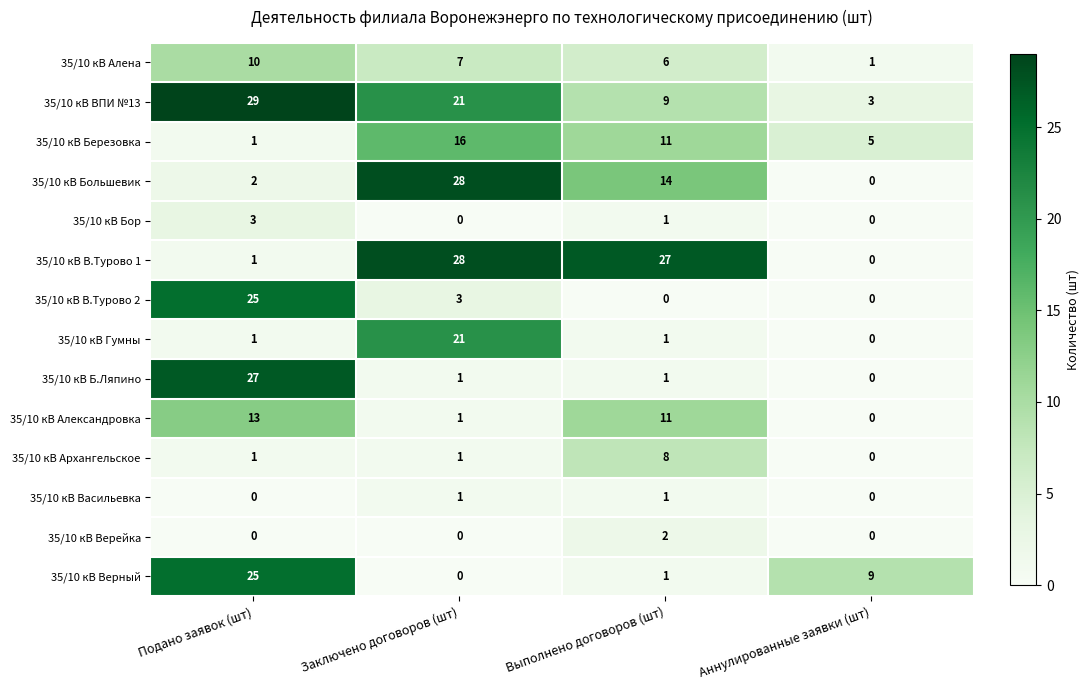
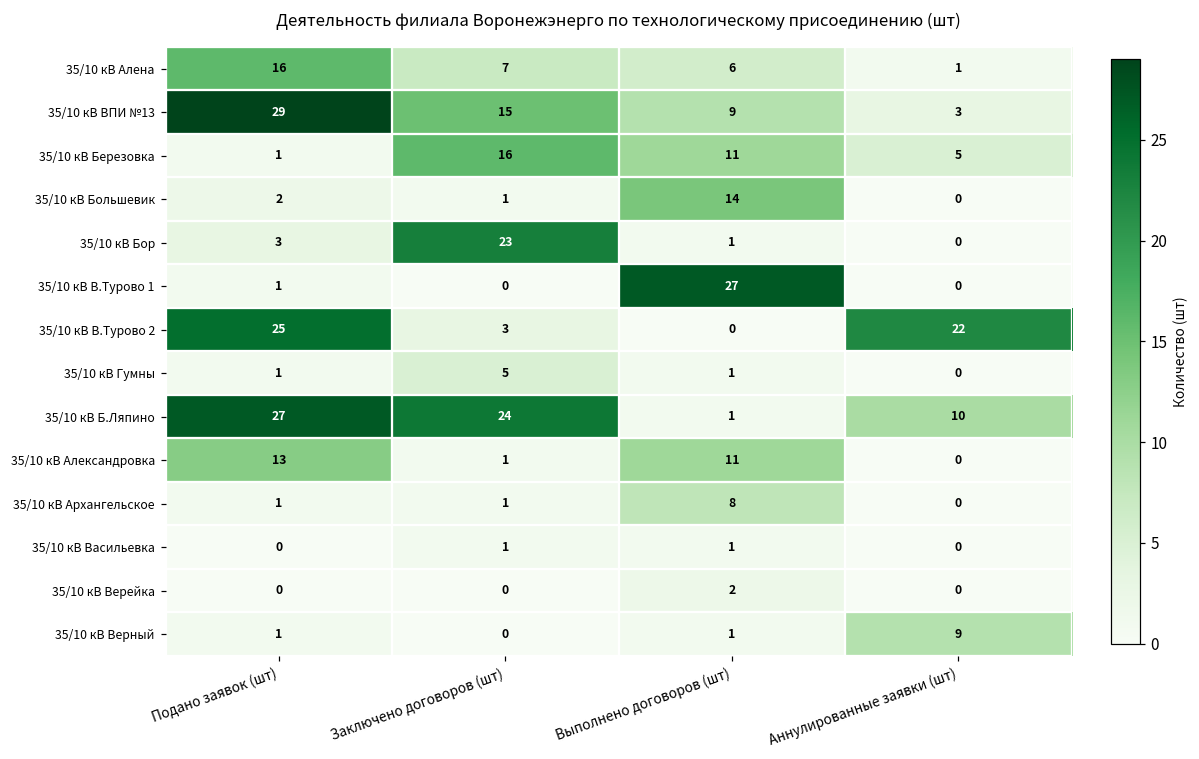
35/10 кВ Алена, Подано заявок (шт): 10 -> 16
35/10 кВ ВПИ №13, Заключено договоров (шт): 21 -> 15
35/10 кВ Большевик, Заключено договоров (шт): 28 -> 1
35/10 кВ Бор, Заключено договоров (шт): 0 -> 23
35/10 кВ В.Турово 1, Заключено договоров (шт): 28 -> 0
35/10 кВ В.Турово 2, Аннулированные заявки (шт): 0 -> 22
35/10 кВ Гумны, Заключено договоров (шт): 21 -> 5
35/10 кВ Б.Ляпино, Заключено договоров (шт): 1 -> 24
35/10 кВ Б.Ляпино, Аннулированные заявки (шт): 0 -> 10
35/10 кВ Верный, Подано заявок (шт): 25 -> 1
